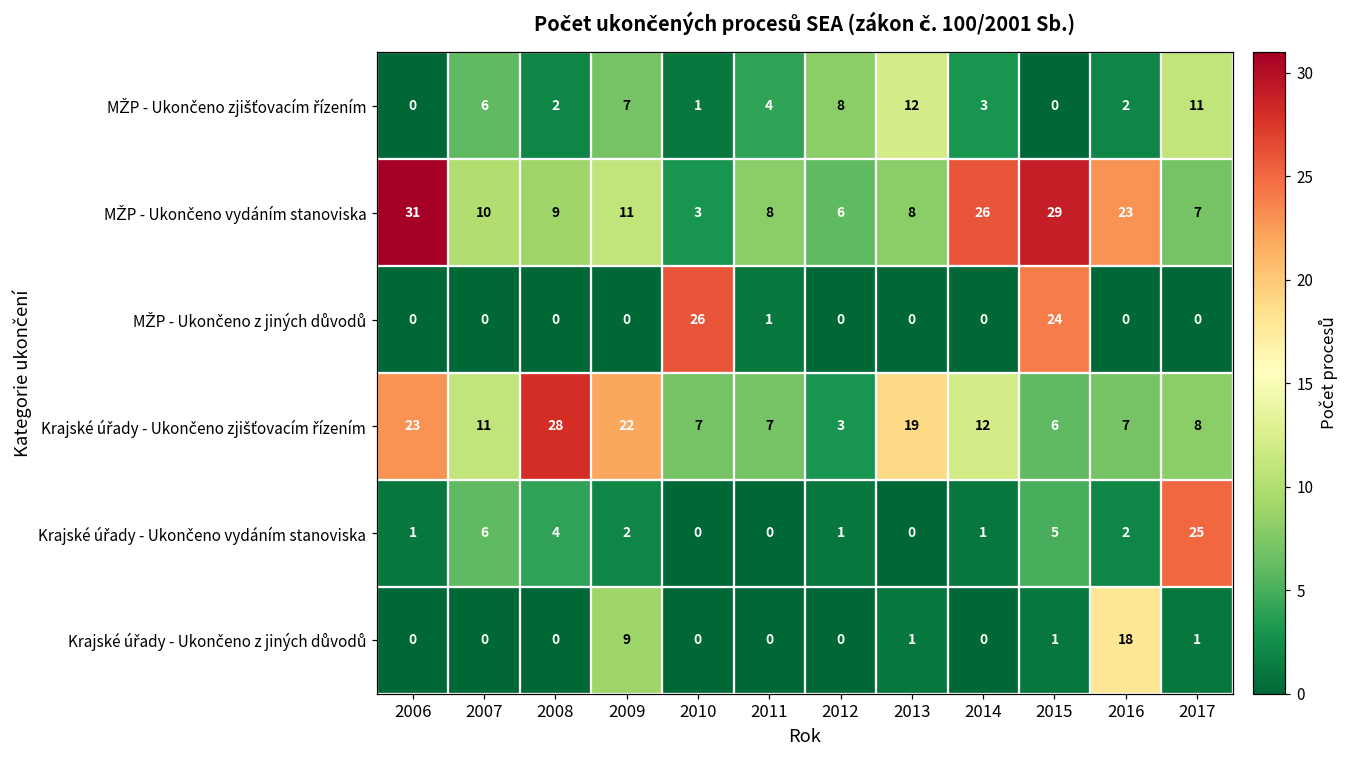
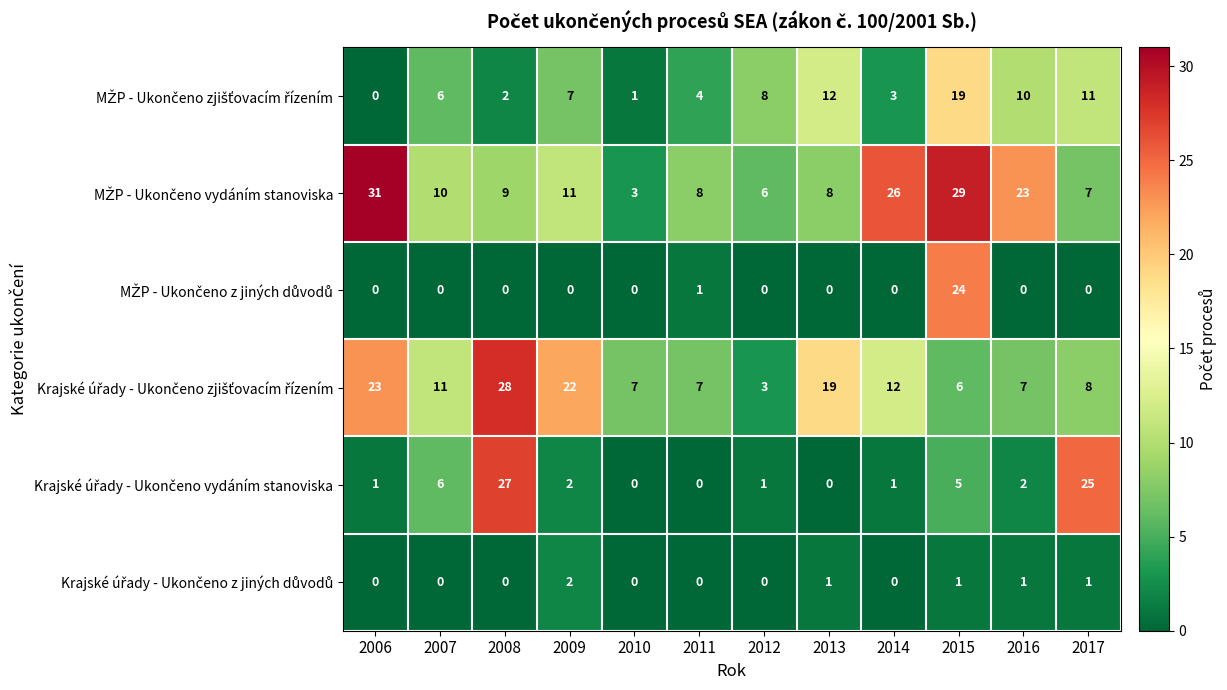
MŽP - Ukončeno zjišťovacím řízením, 2015: 0 -> 19
MŽP - Ukončeno zjišťovacím řízením, 2016: 2 -> 10
MŽP - Ukončeno z jiných důvodů, 2010: 26 -> 0
Krajské úřady - Ukončeno vydáním stanoviska, 2008: 4 -> 27
Krajské úřady - Ukončeno z jiných důvodů, 2009: 9 -> 2
Krajské úřady - Ukončeno z jiných důvodů, 2016: 18 -> 1
